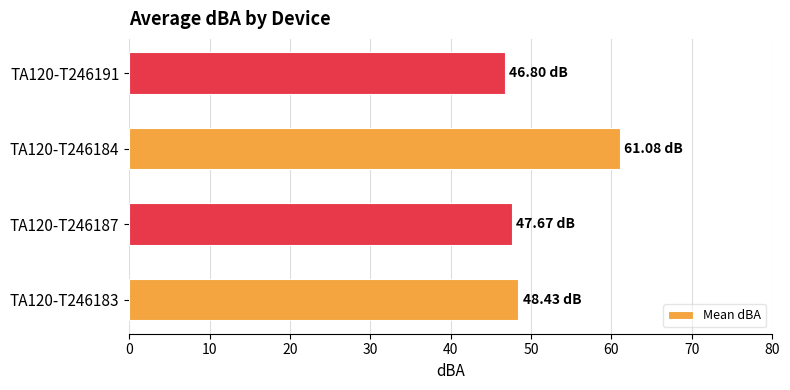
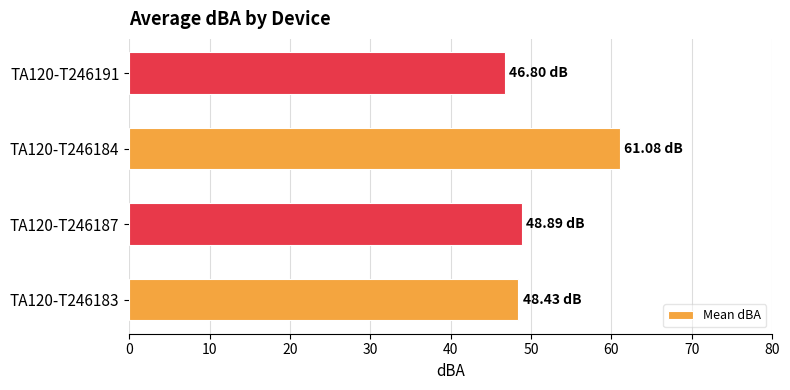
TA120-T246187: 47.67 -> 48.89
